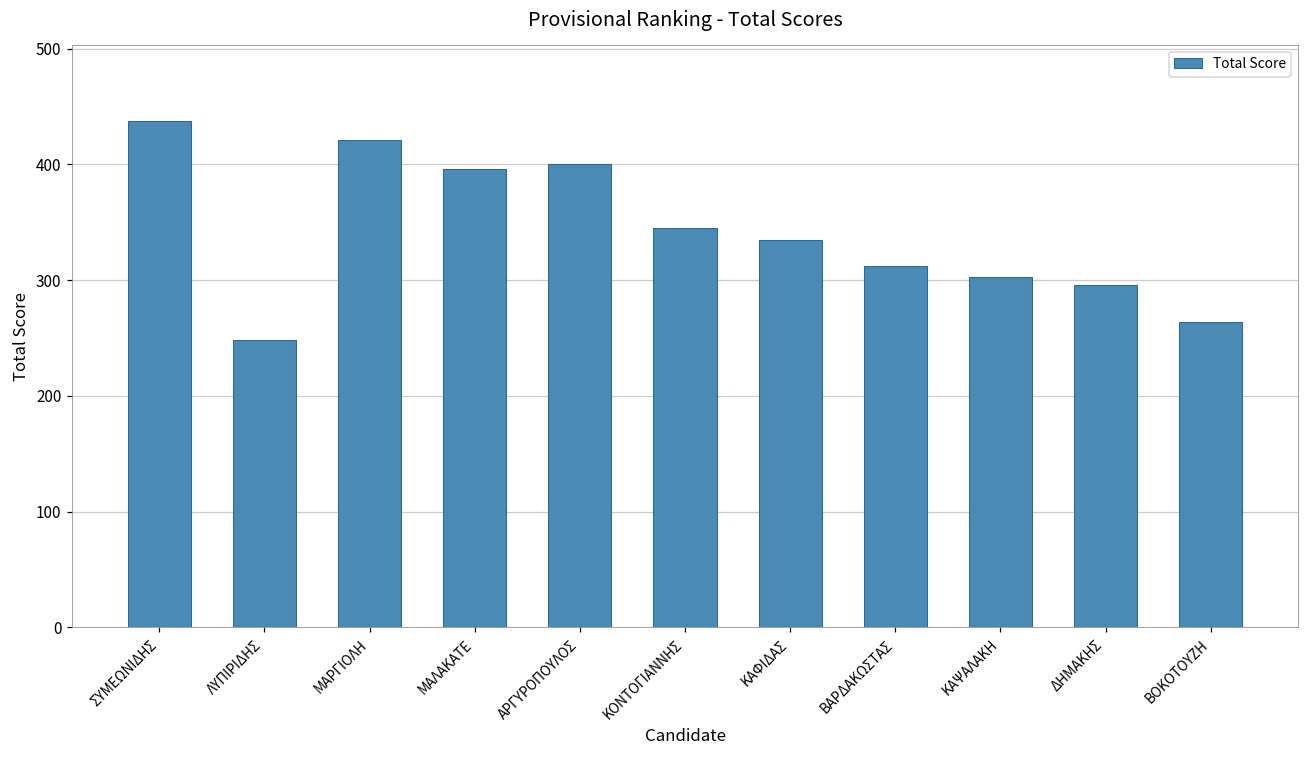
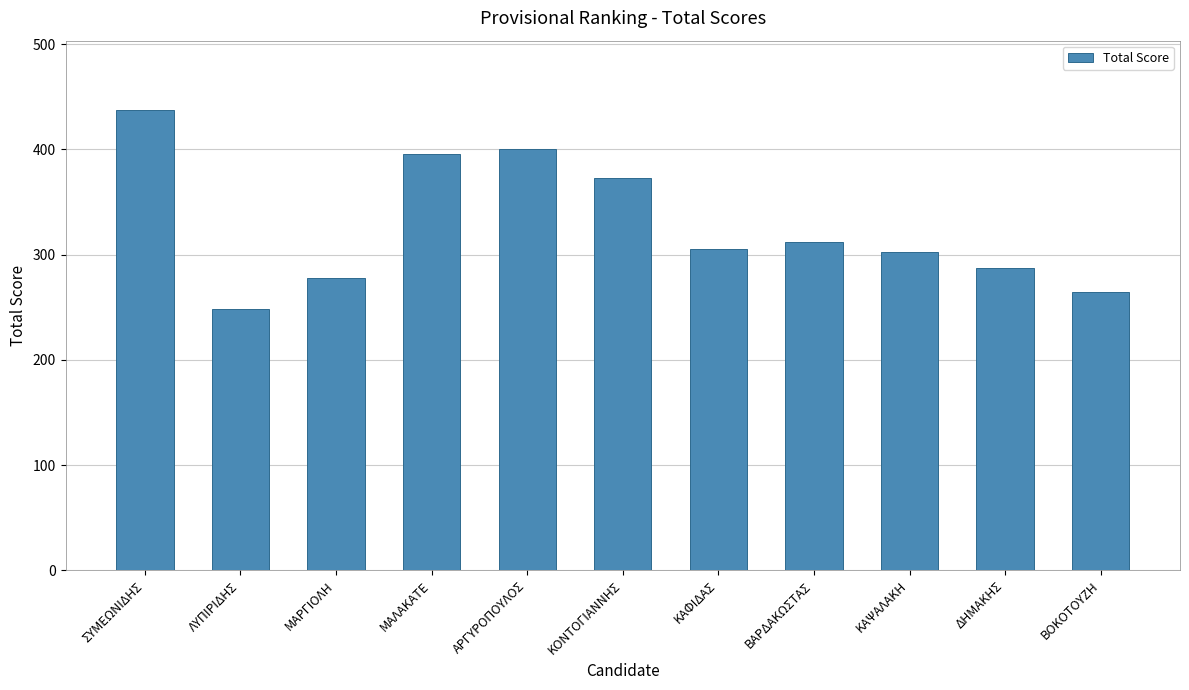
ΜΑΡΓΙΟΛΗ: 421 -> 278
ΚΟΝΤΟΓΙΑΝΝΗΣ: 345 -> 373
ΚΑΦΙΔΑΣ: 335 -> 305
ΔΗΜΑΚΗΣ: 296 -> 287
